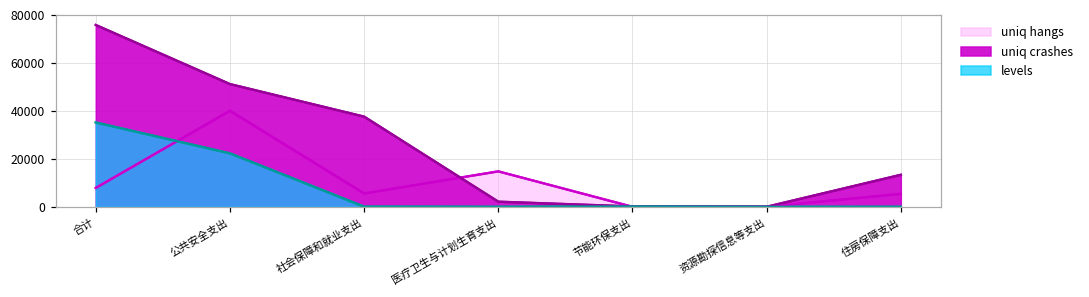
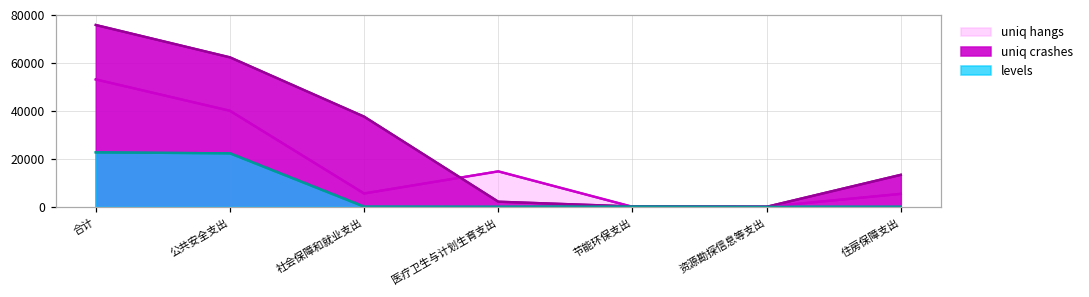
uniq hangs, 合计: 8000 -> 53000
levels, 合计: 35000 -> 23000
uniq crashes, 公共安全支出: 51000 -> 62000
